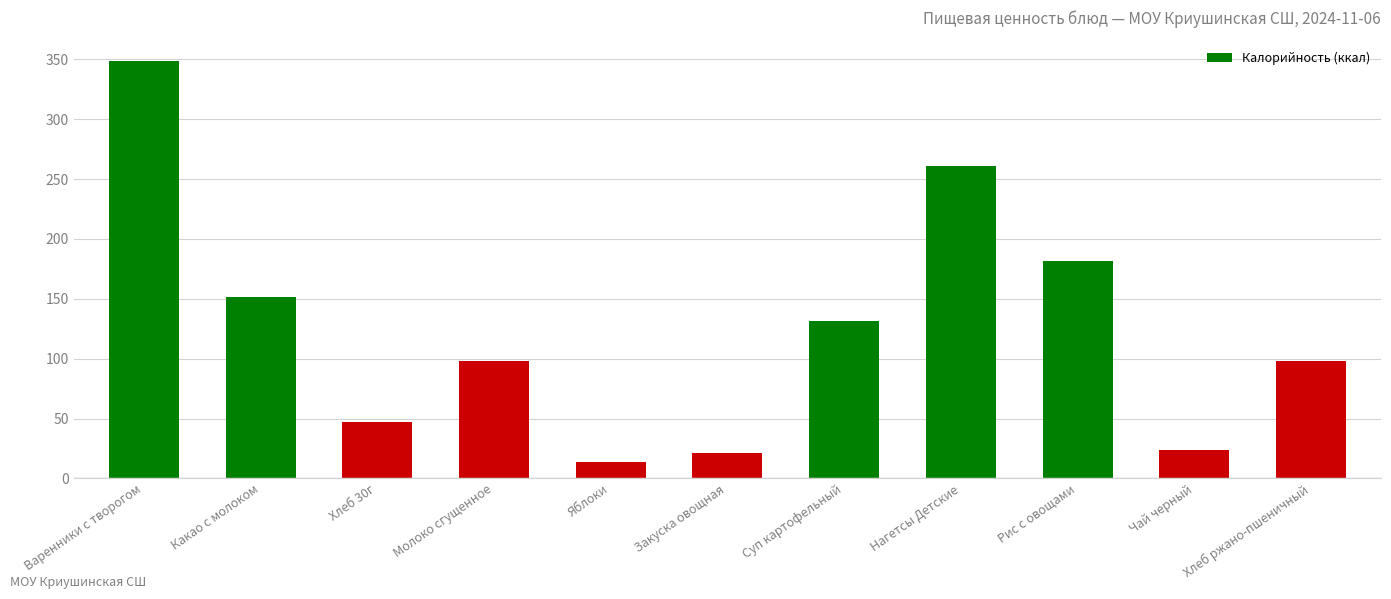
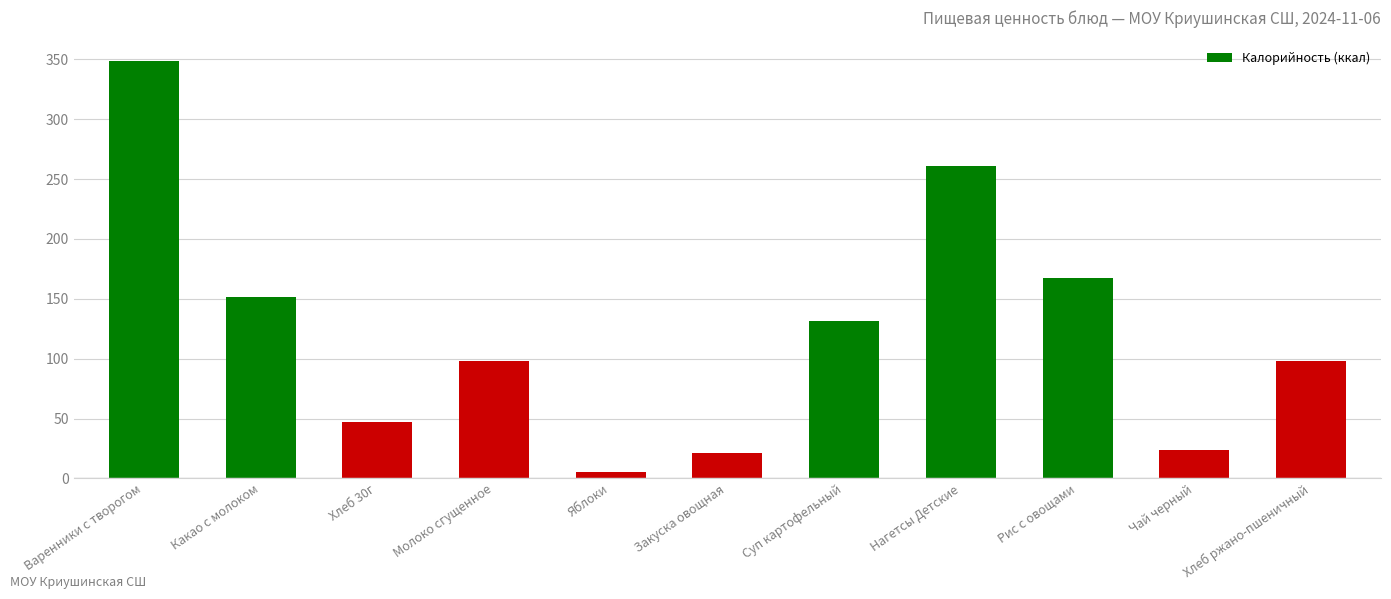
Яблоки: 14 -> 5
Рис с овощами: 181 -> 168
